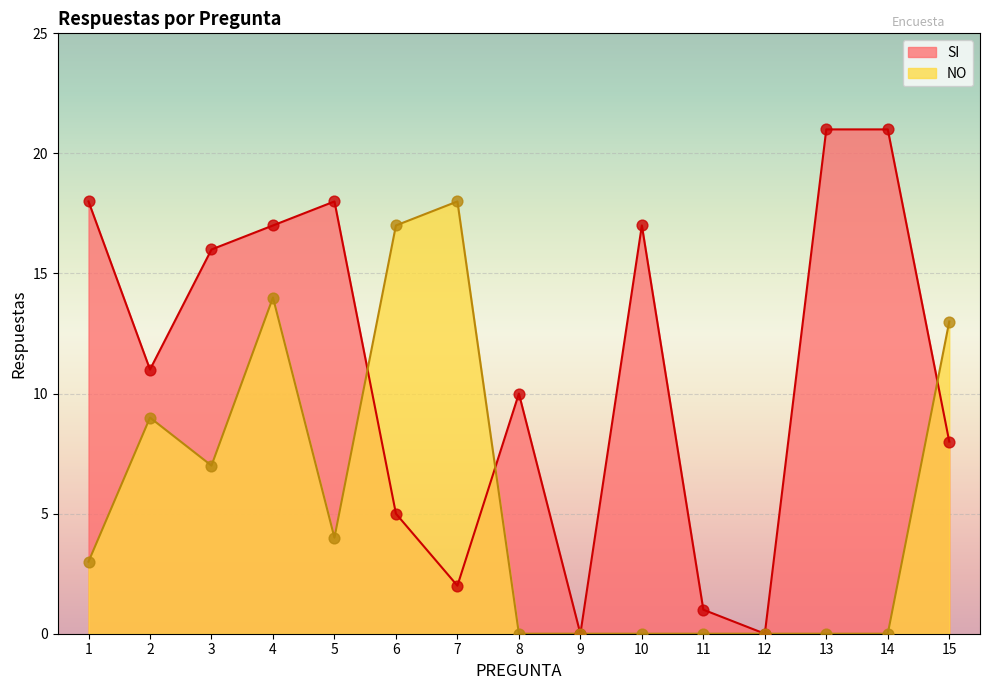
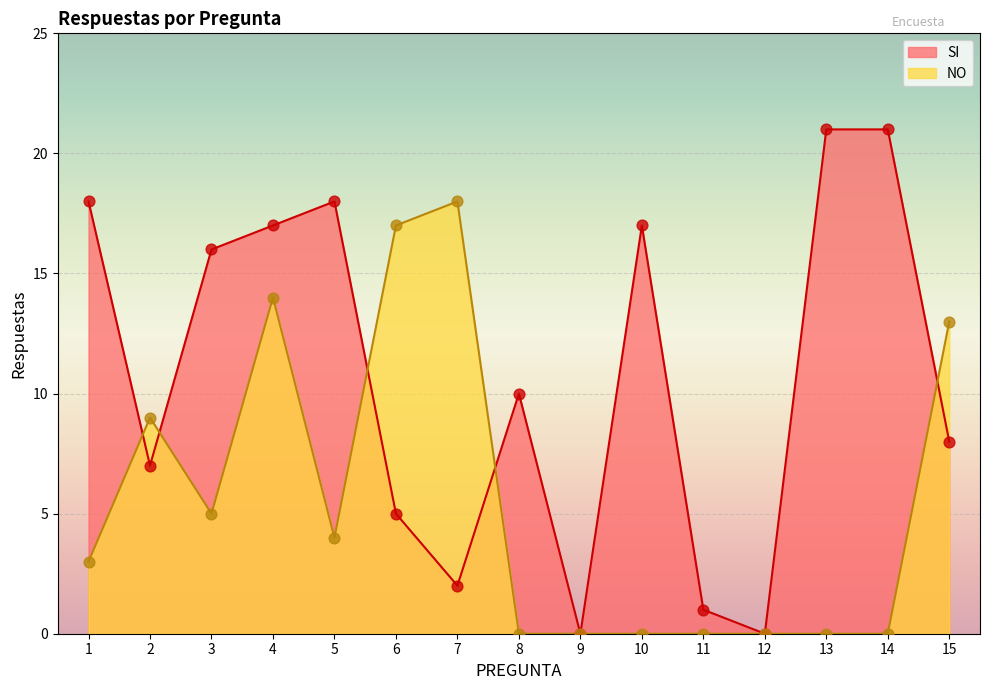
SI, 2: 11 -> 7
NO, 3: 7 -> 5
